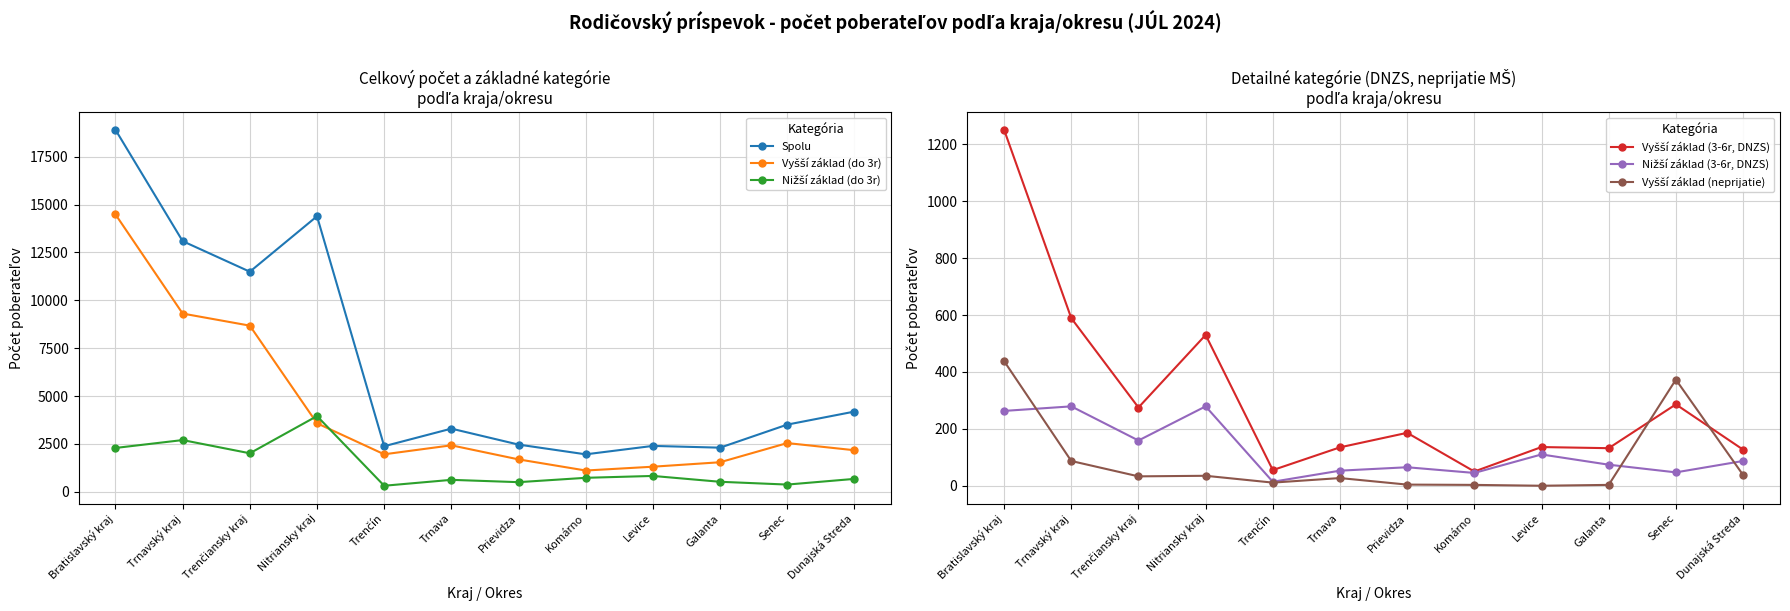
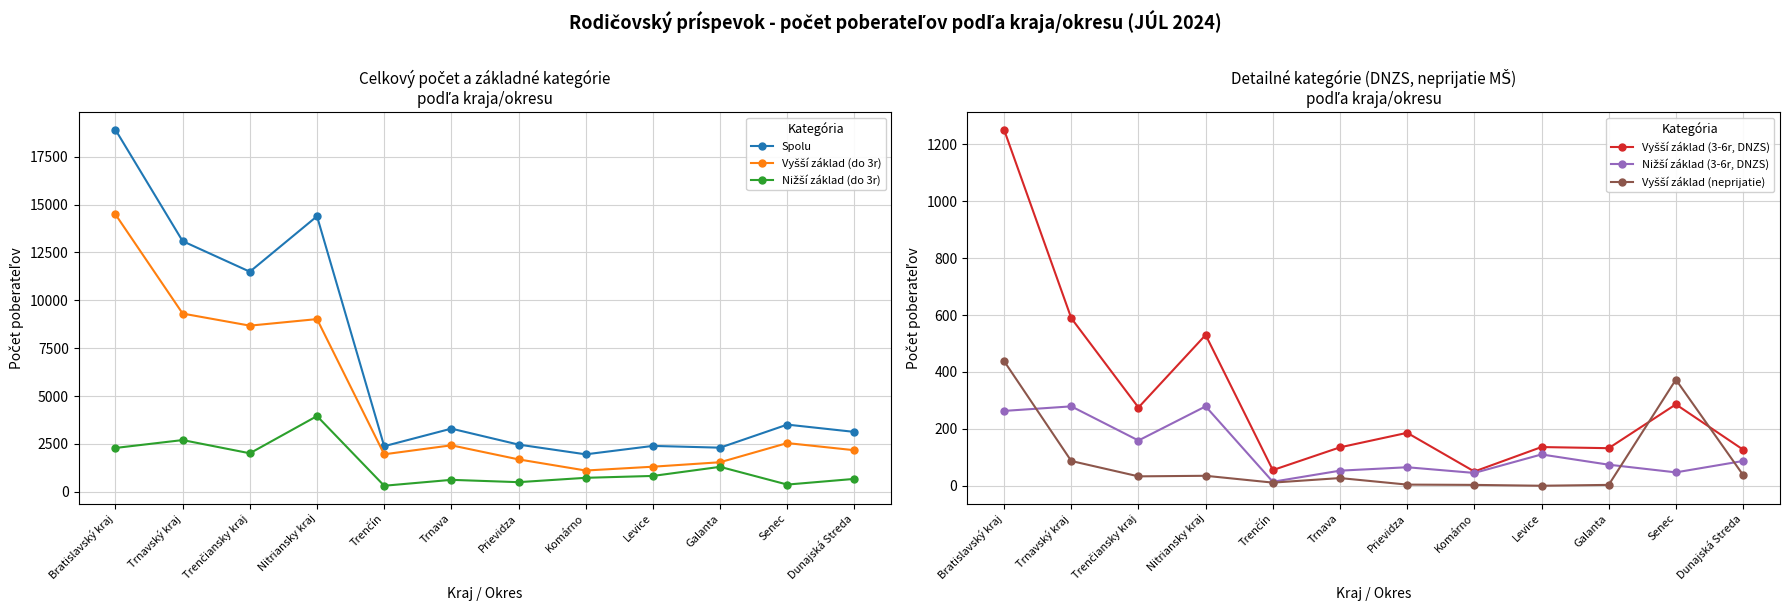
Celkový počet a základné kategórie podľa kraja/okresu, Vyšší základ (do 3r), Nitriansky kraj: 3600 -> 9000
Celkový počet a základné kategórie podľa kraja/okresu, Nižší základ (do 3r), Galanta: 500 -> 1300
Celkový počet a základné kategórie podľa kraja/okresu, Spolu, Dunajská Streda: 4200 -> 3100
